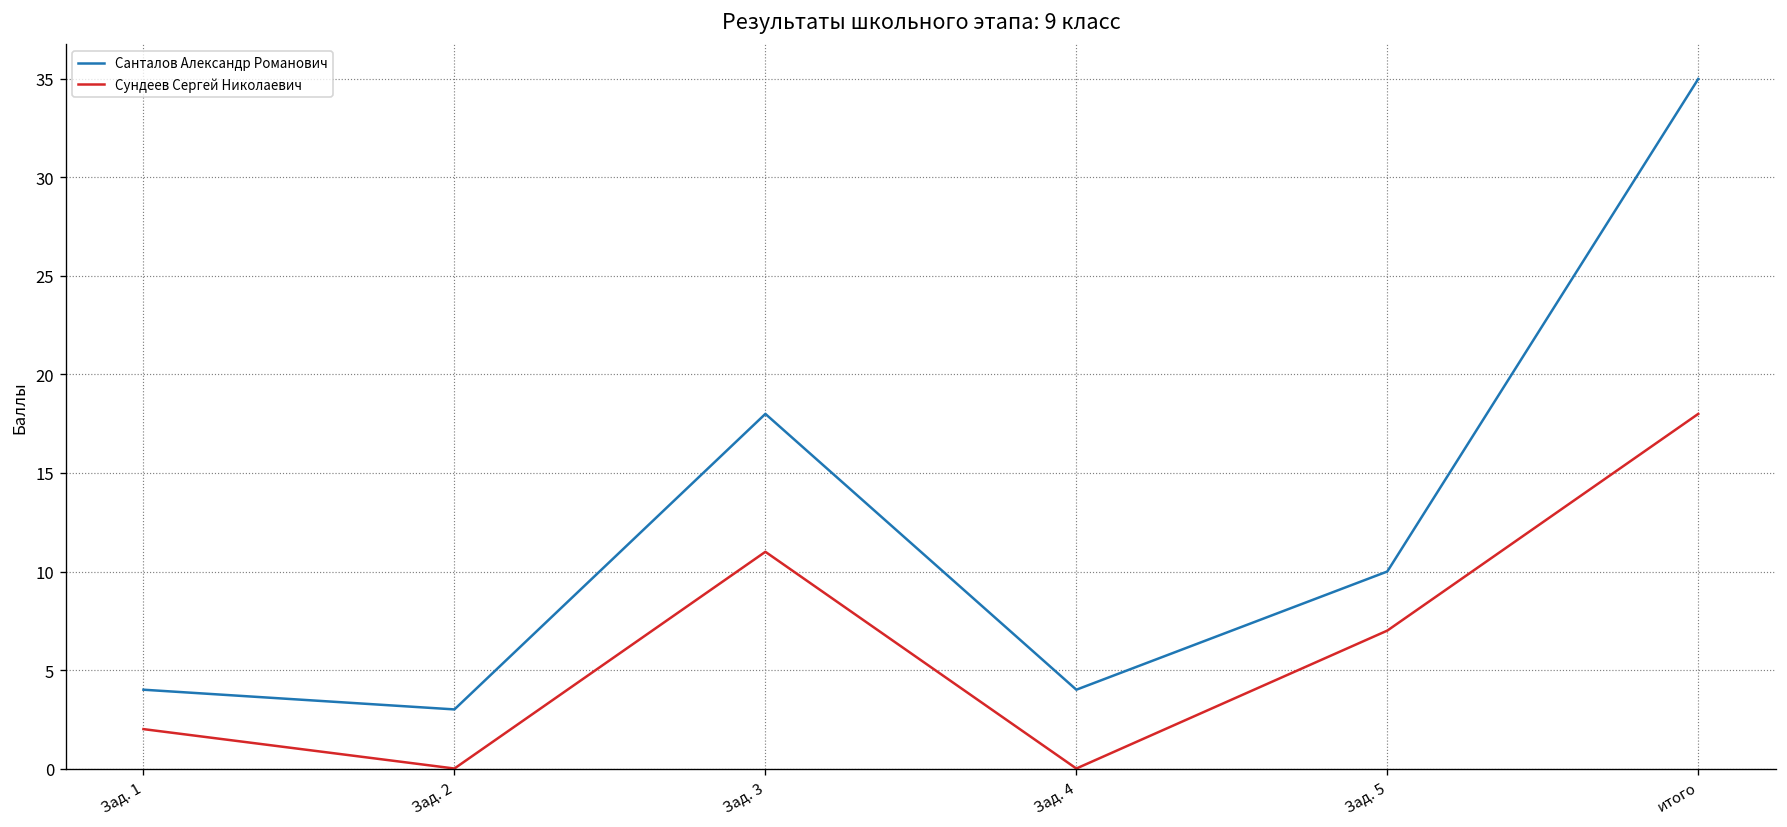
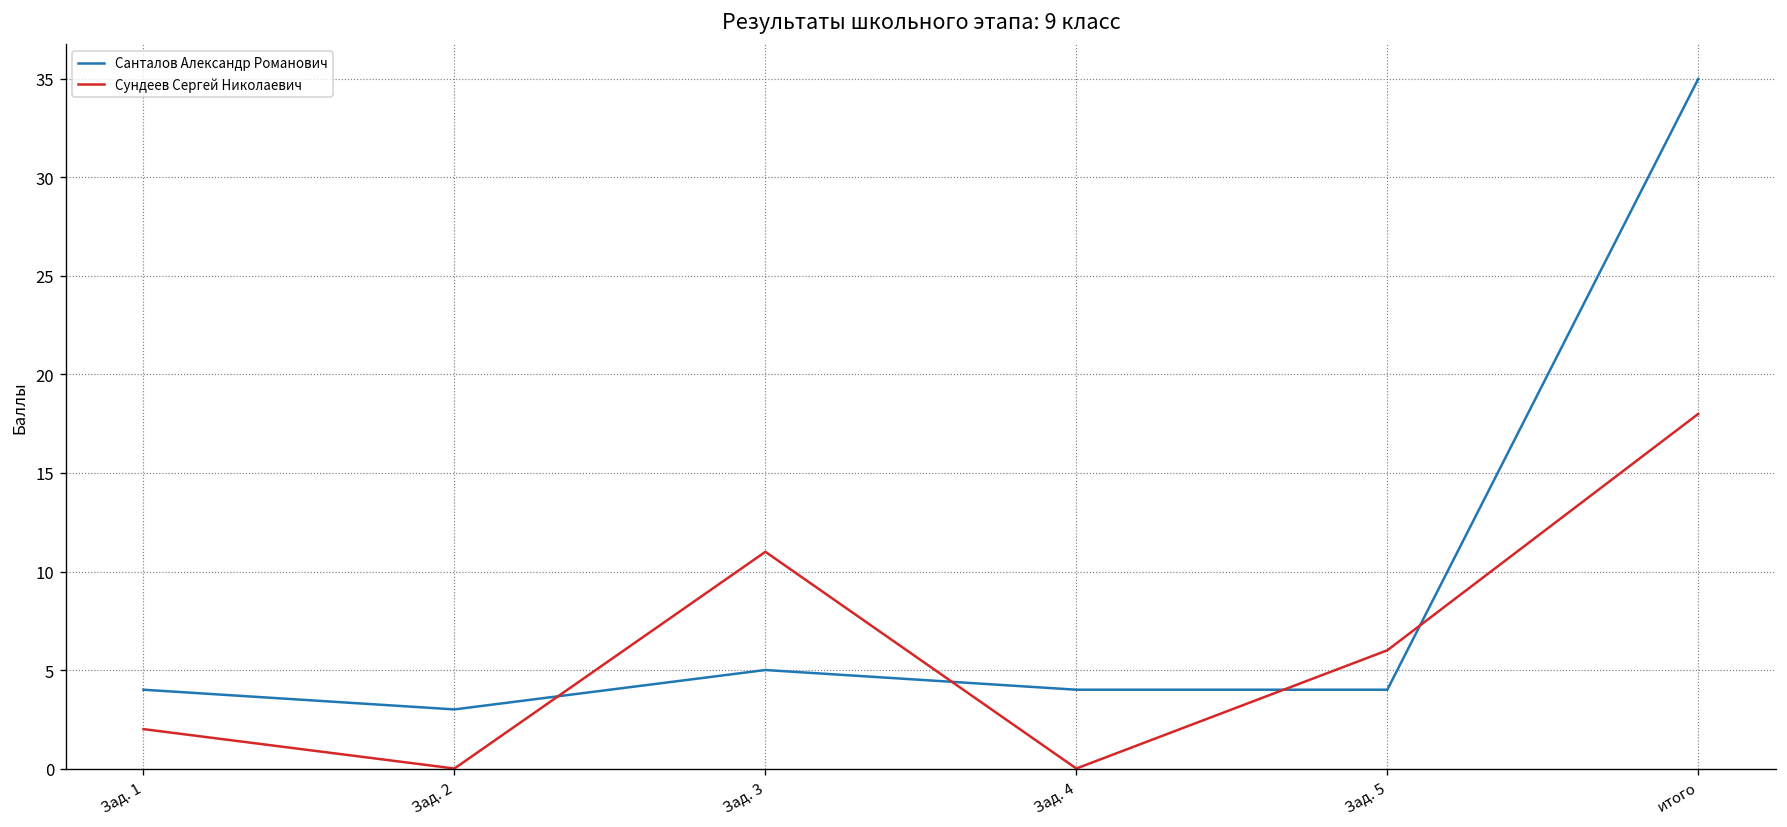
Санталов Александр Романович, Зад. 3: 18 -> 5
Санталов Александр Романович, Зад. 5: 10 -> 4
Сундеев Сергей Николаевич, Зад. 5: 7 -> 6
